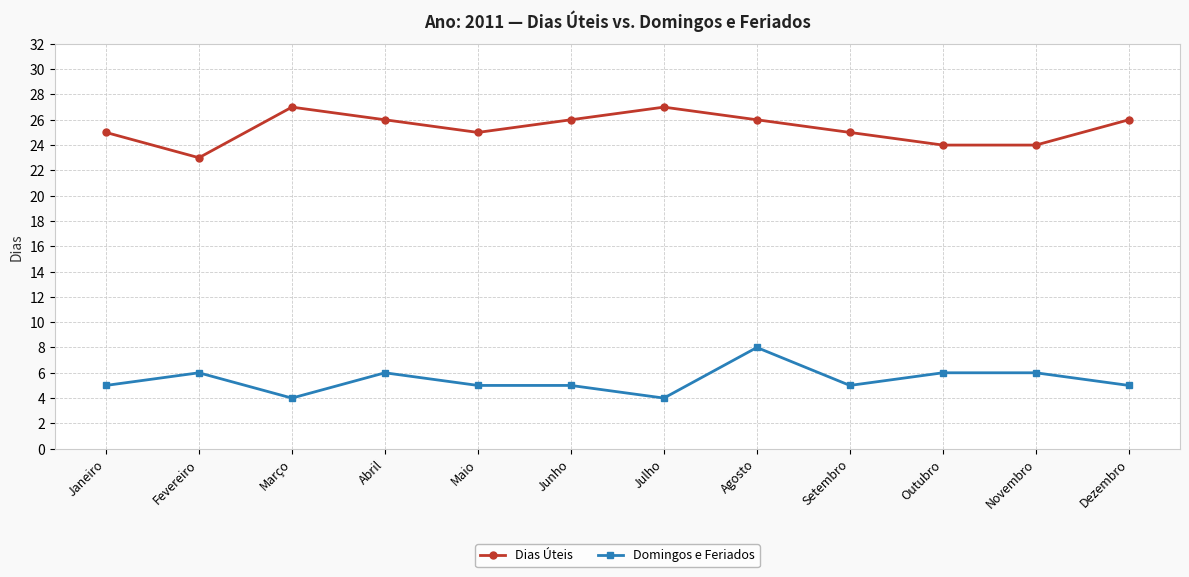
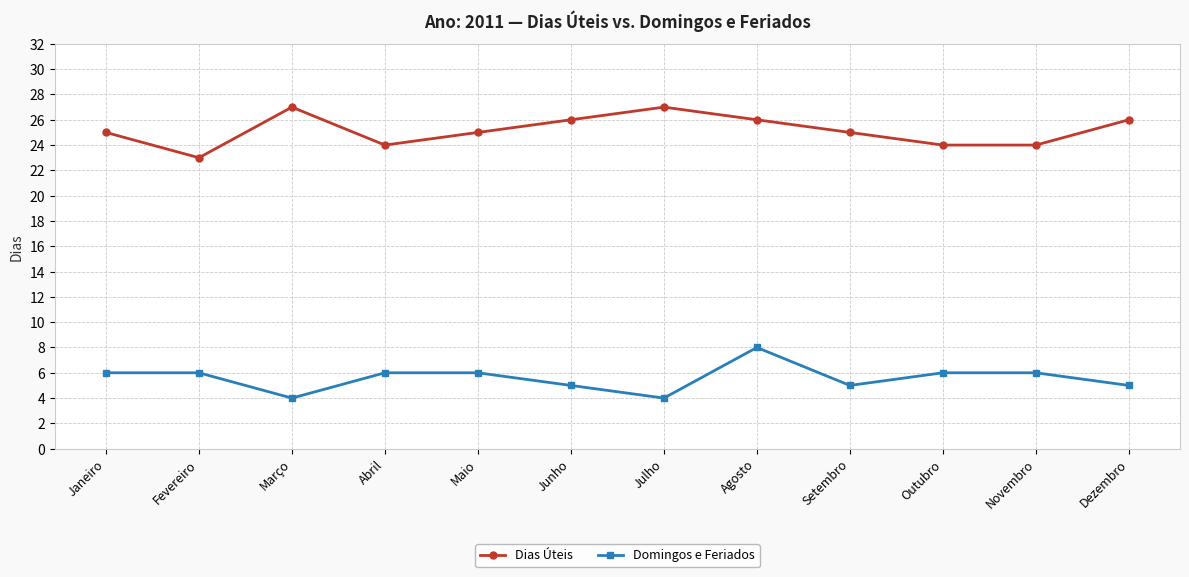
Domingos e Feriados, Janeiro: 5 -> 6
Dias Úteis, Abril: 26 -> 24
Domingos e Feriados, Maio: 5 -> 6
